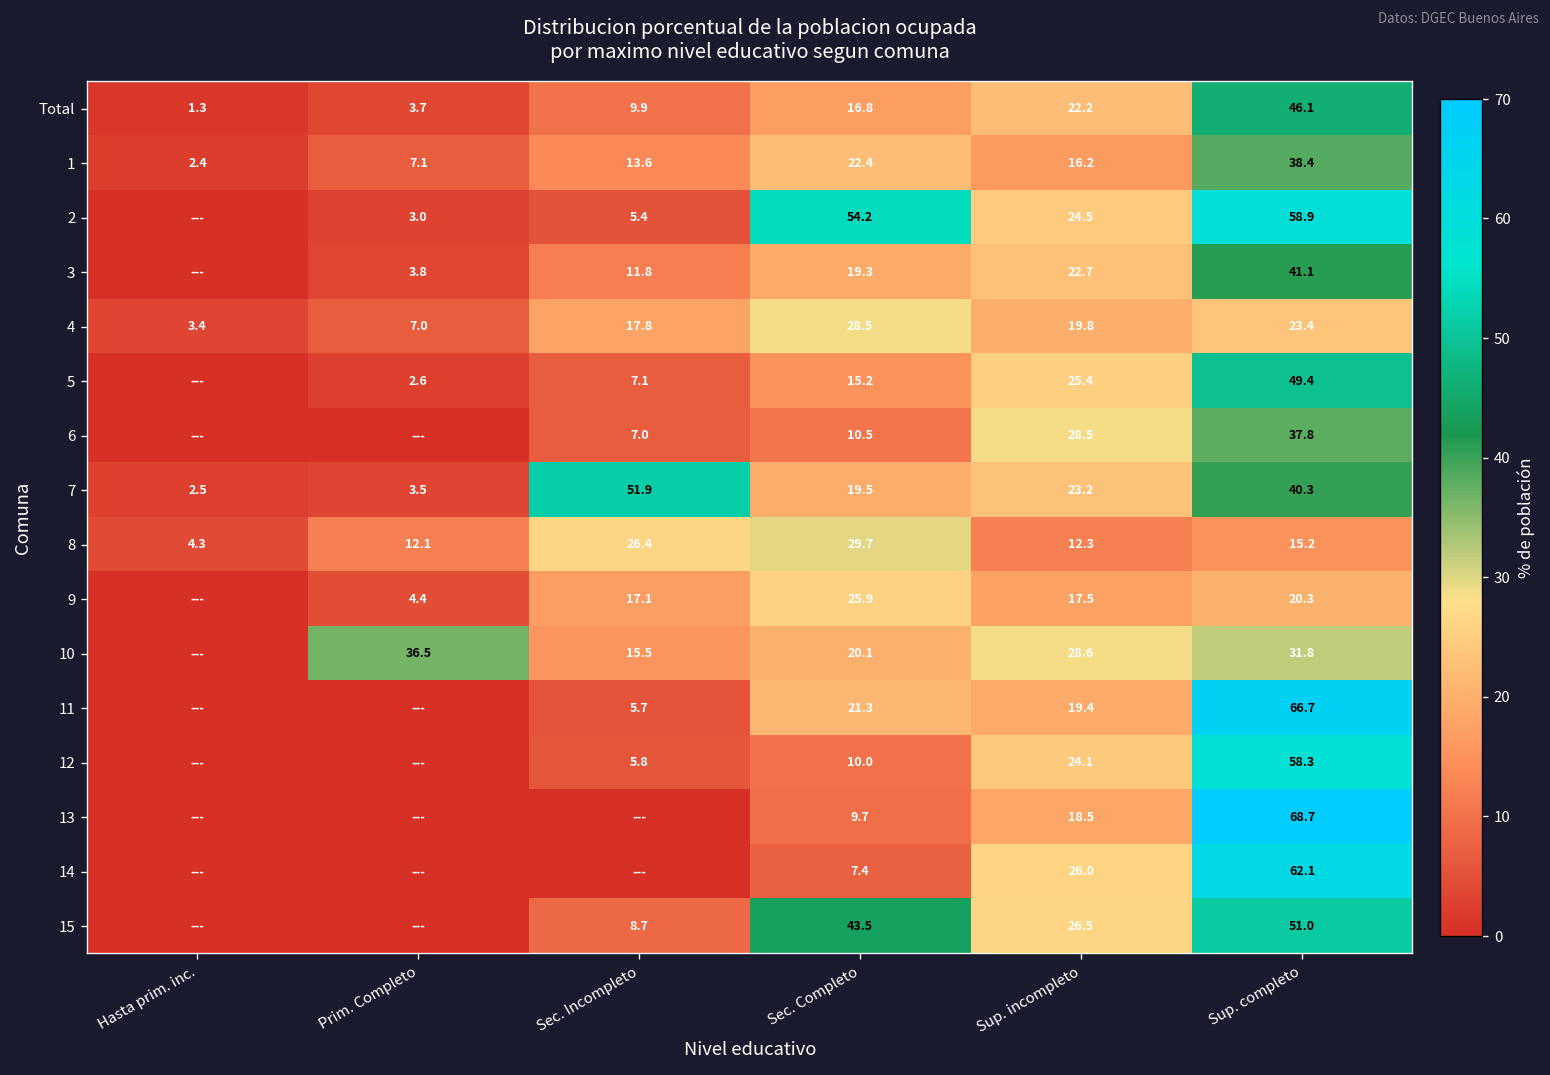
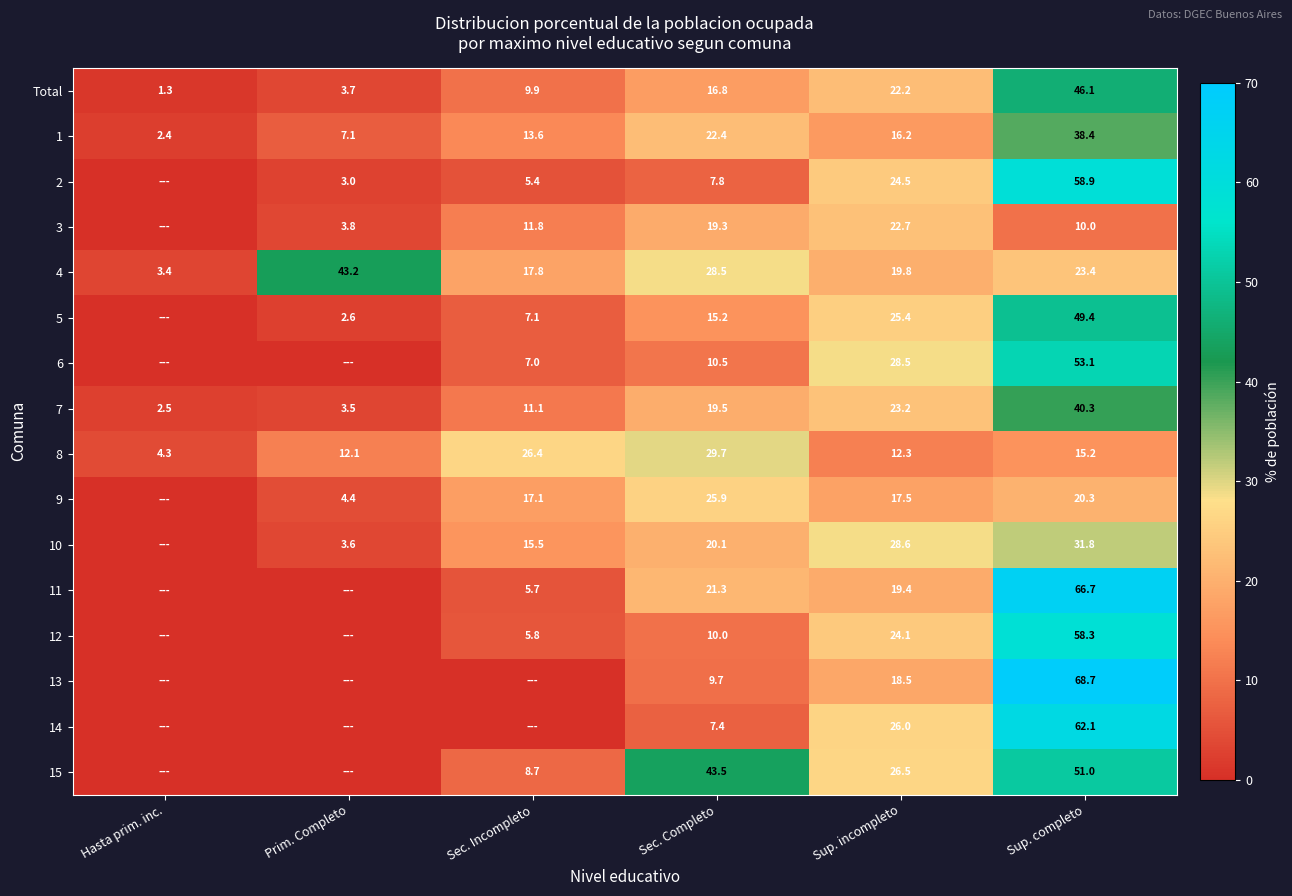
2, Sec. Completo: 54.2 -> 7.8
3, Sup. completo: 41.1 -> 10.0
4, Prim. Completo: 7.0 -> 43.2
6, Sup. completo: 37.8 -> 53.1
7, Sec. Incompleto: 51.9 -> 11.1
10, Prim. Completo: 36.5 -> 3.6
